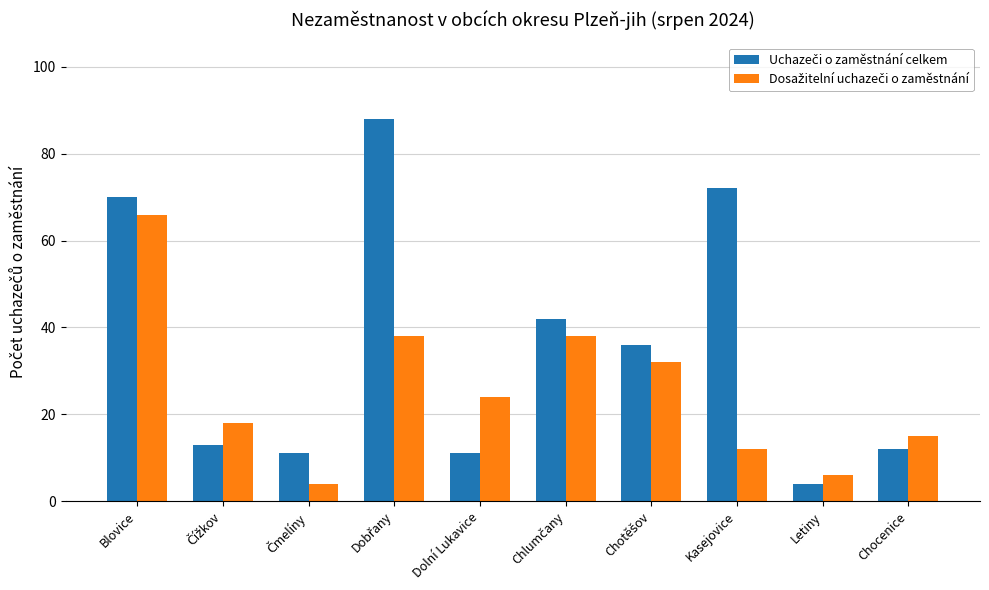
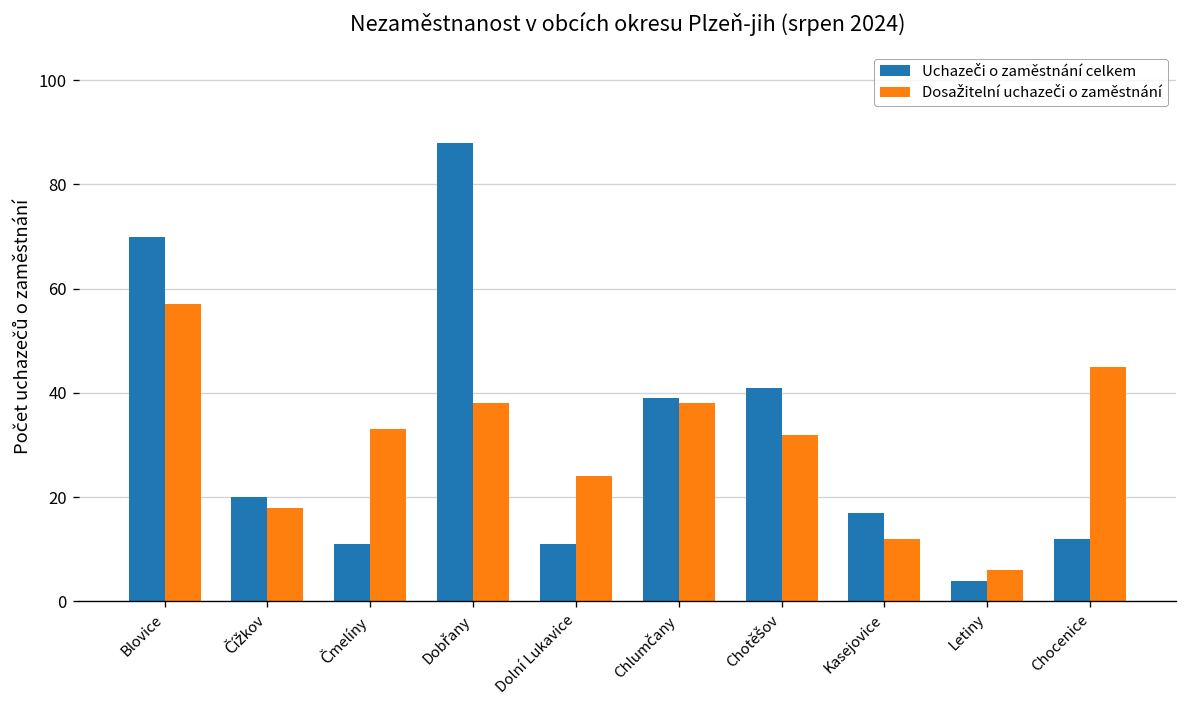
Dosažitelní uchazeči o zaměstnání, Blovice: 66 -> 57
Uchazeči o zaměstnání celkem, Čížkov: 13 -> 20
Dosažitelní uchazeči o zaměstnání, Čmelíny: 4 -> 33
Uchazeči o zaměstnání celkem, Chlumčany: 42 -> 39
Uchazeči o zaměstnání celkem, Chotěšov: 36 -> 41
Uchazeči o zaměstnání celkem, Kasejovice: 72 -> 17
Dosažitelní uchazeči o zaměstnání, Chocenice: 15 -> 45
